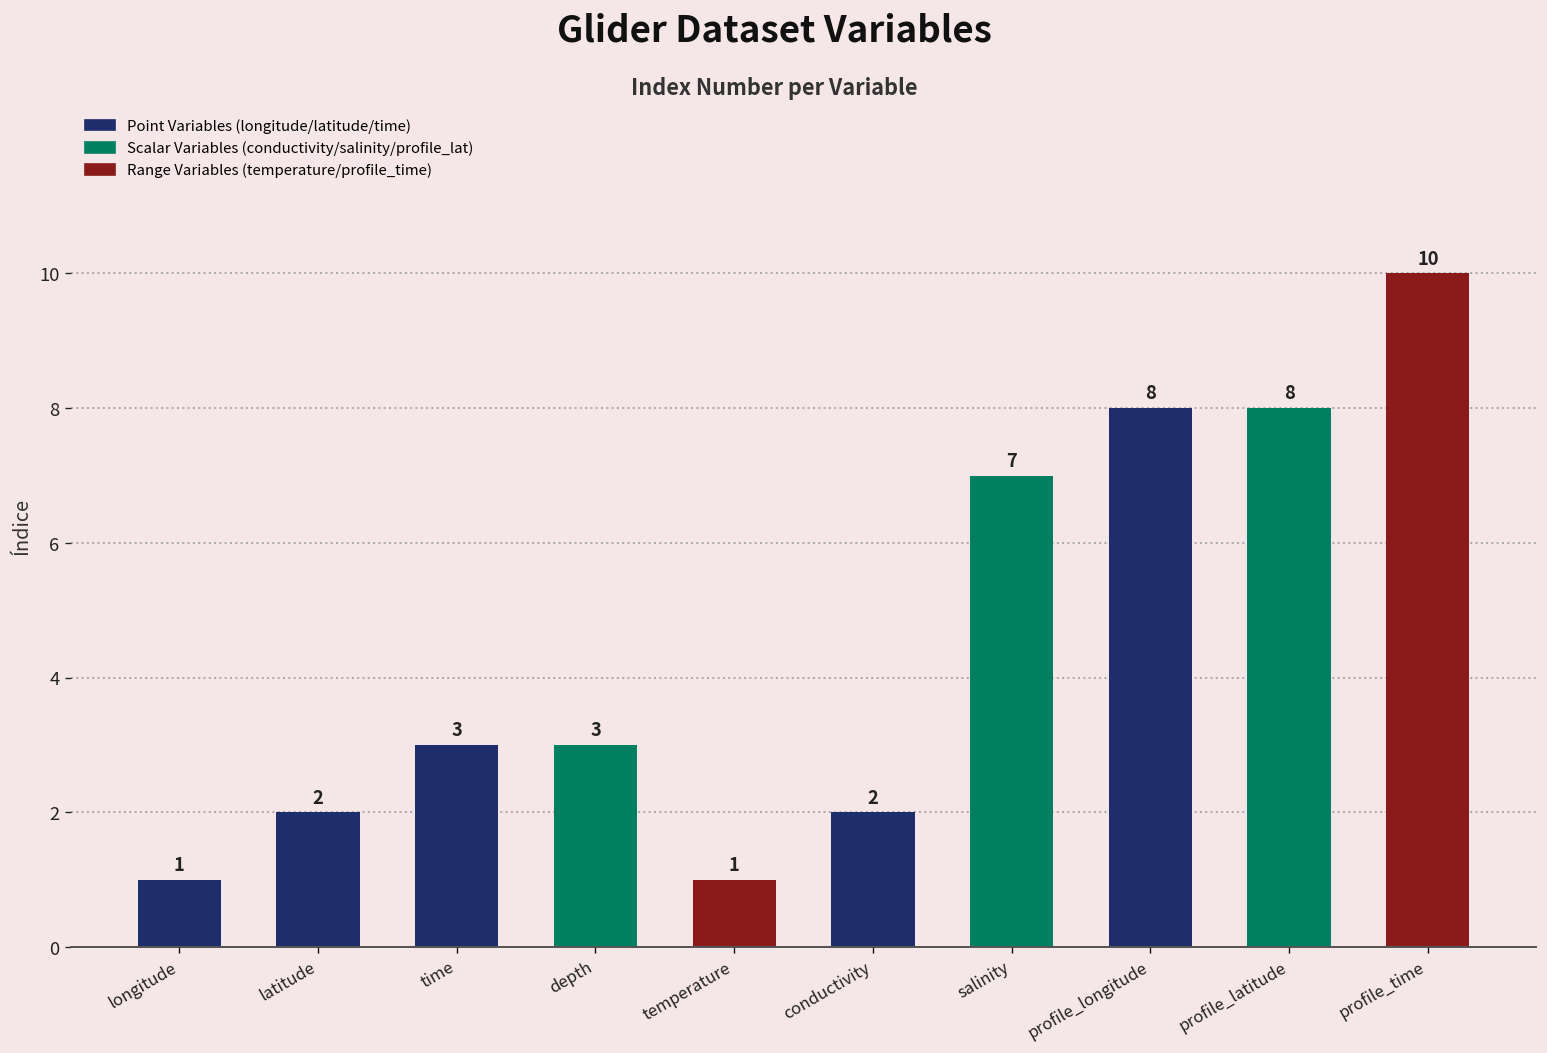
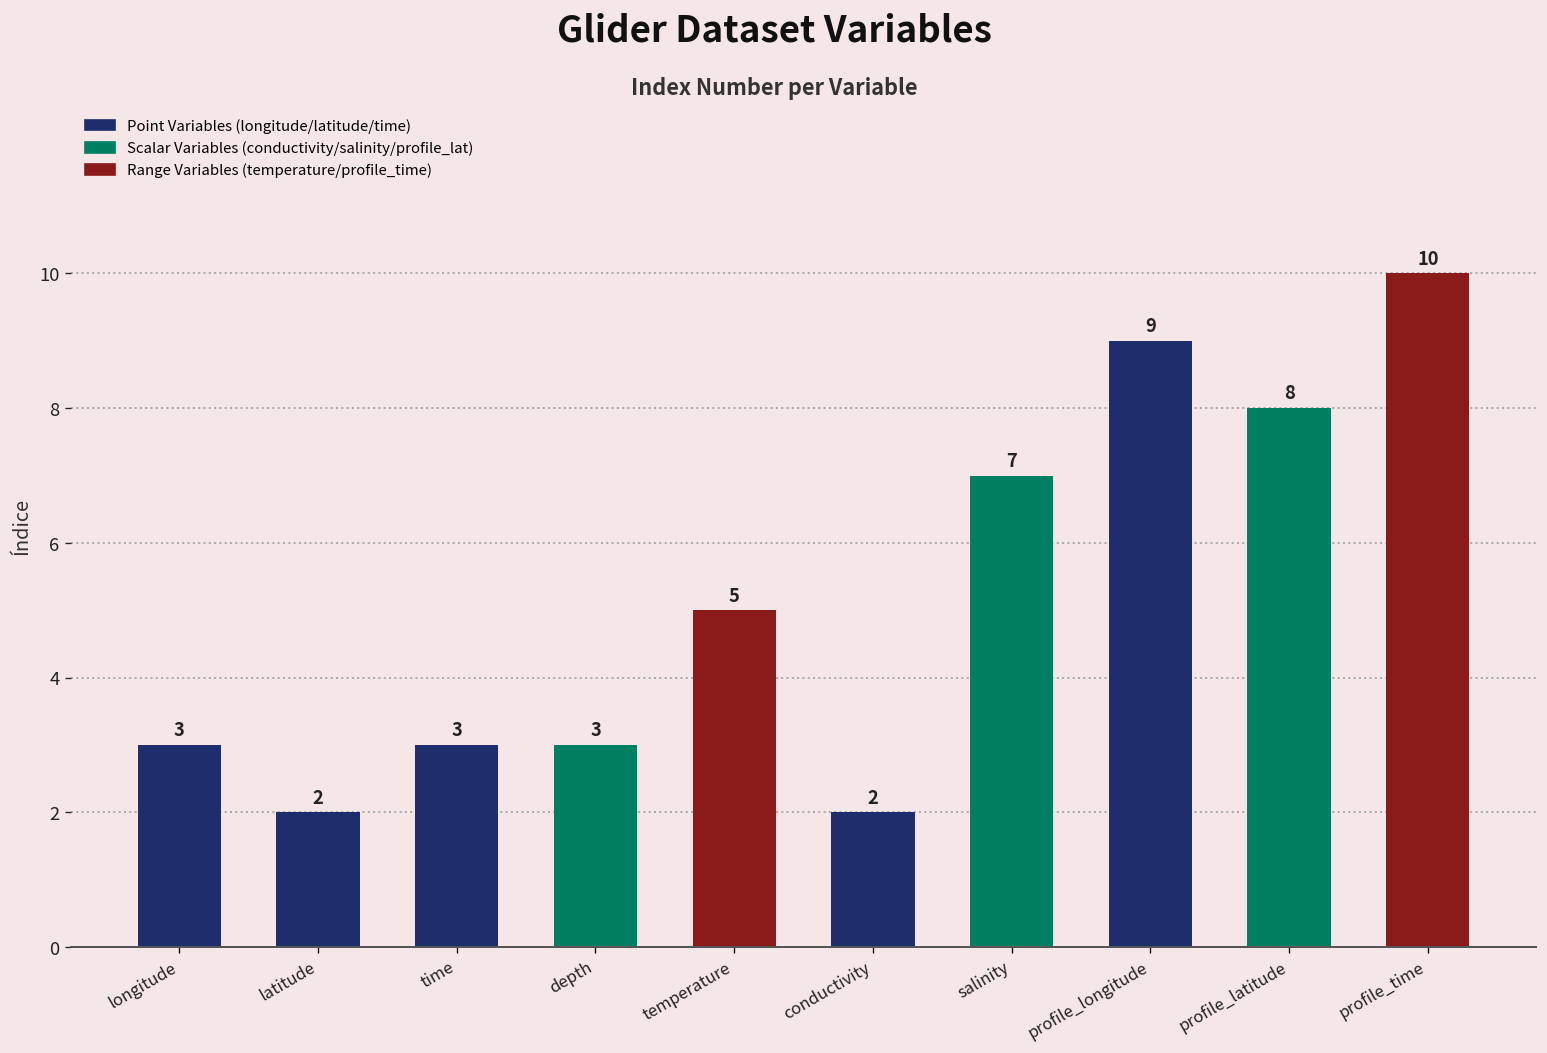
longitude: 1 -> 3
temperature: 1 -> 5
profile_longitude: 8 -> 9
